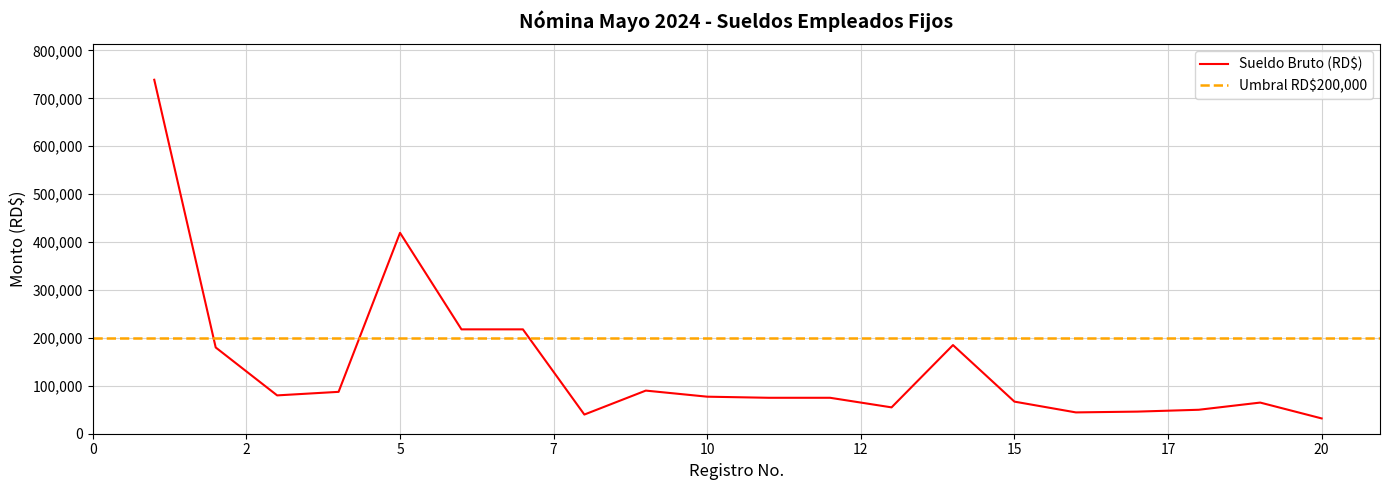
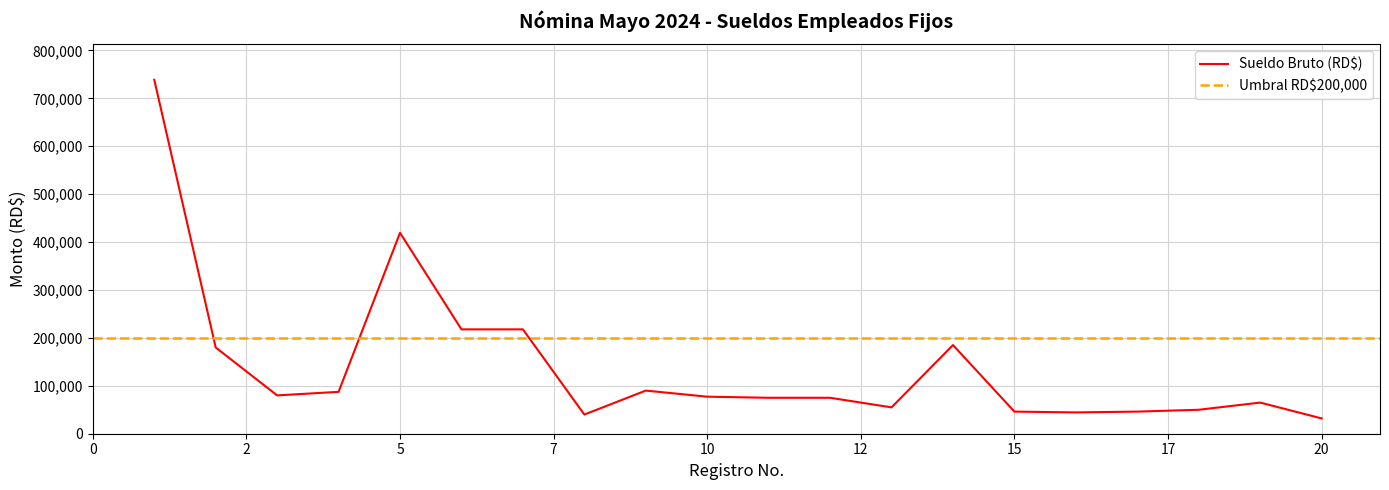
15: 70,000 -> 50,000
